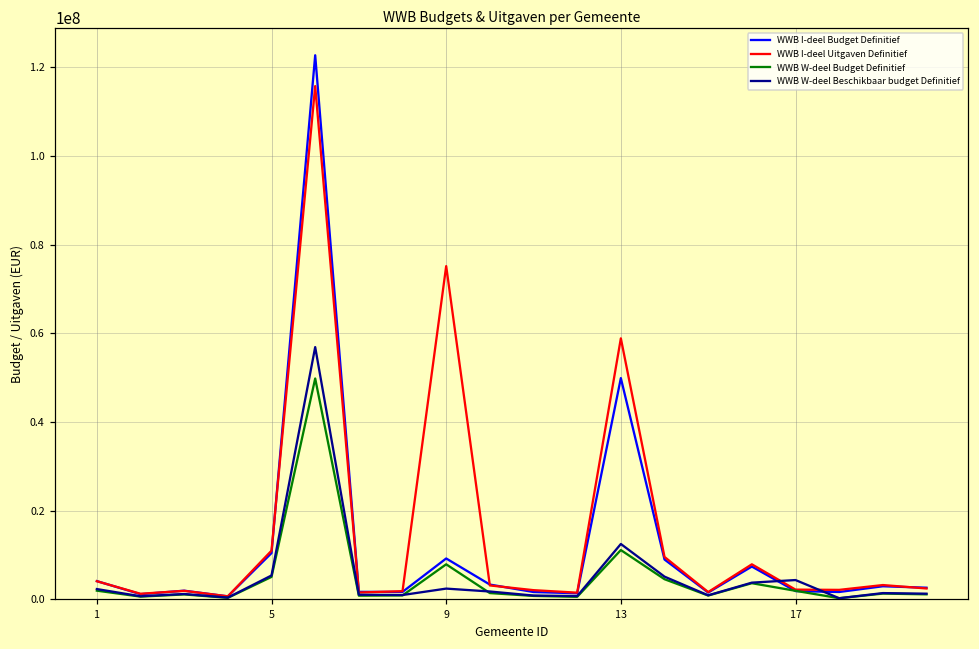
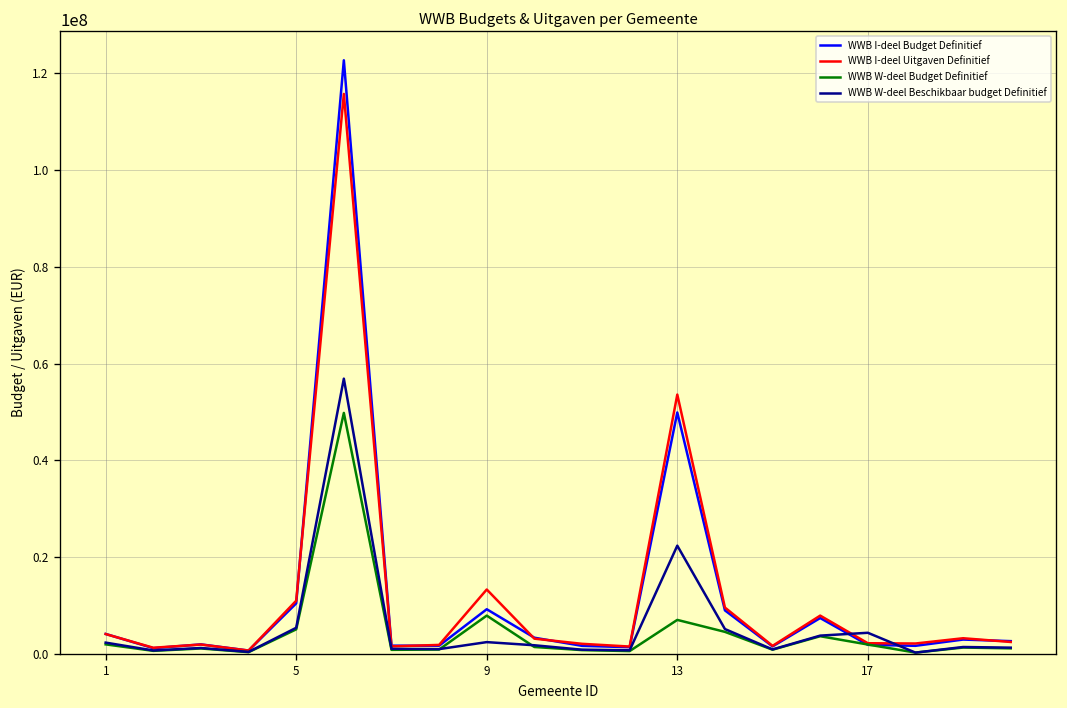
WWB I-deel Uitgaven Definitief, 9: 75000000 -> 13000000
WWB I-deel Uitgaven Definitief, 13: 59000000 -> 54000000
WWB W-deel Budget Definitief, 13: 11000000 -> 7000000
WWB W-deel Beschikbaar budget Definitief, 13: 12000000 -> 22000000
